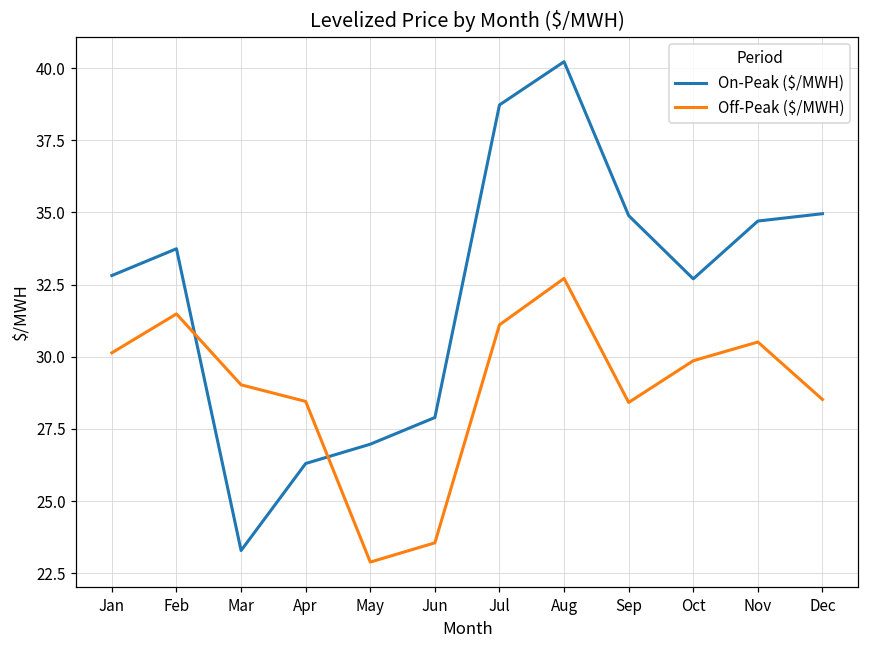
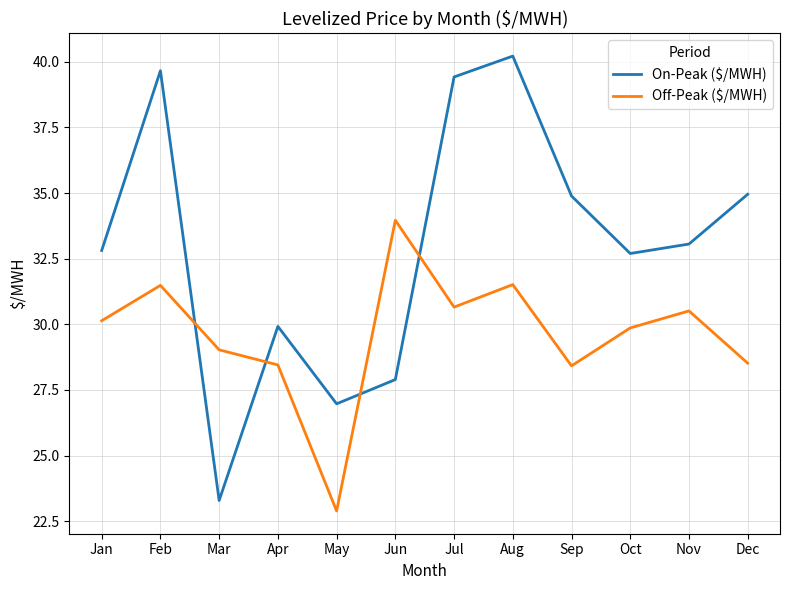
On-Peak ($/MWH), Feb: 33.7 -> 39.7
On-Peak ($/MWH), Apr: 26.3 -> 29.9
Off-Peak ($/MWH), Jun: 23.6 -> 34.0
On-Peak ($/MWH), Jul: 38.7 -> 39.4
Off-Peak ($/MWH), Jul: 31.1 -> 30.7
Off-Peak ($/MWH), Aug: 32.7 -> 31.5
On-Peak ($/MWH), Nov: 34.7 -> 33.1
